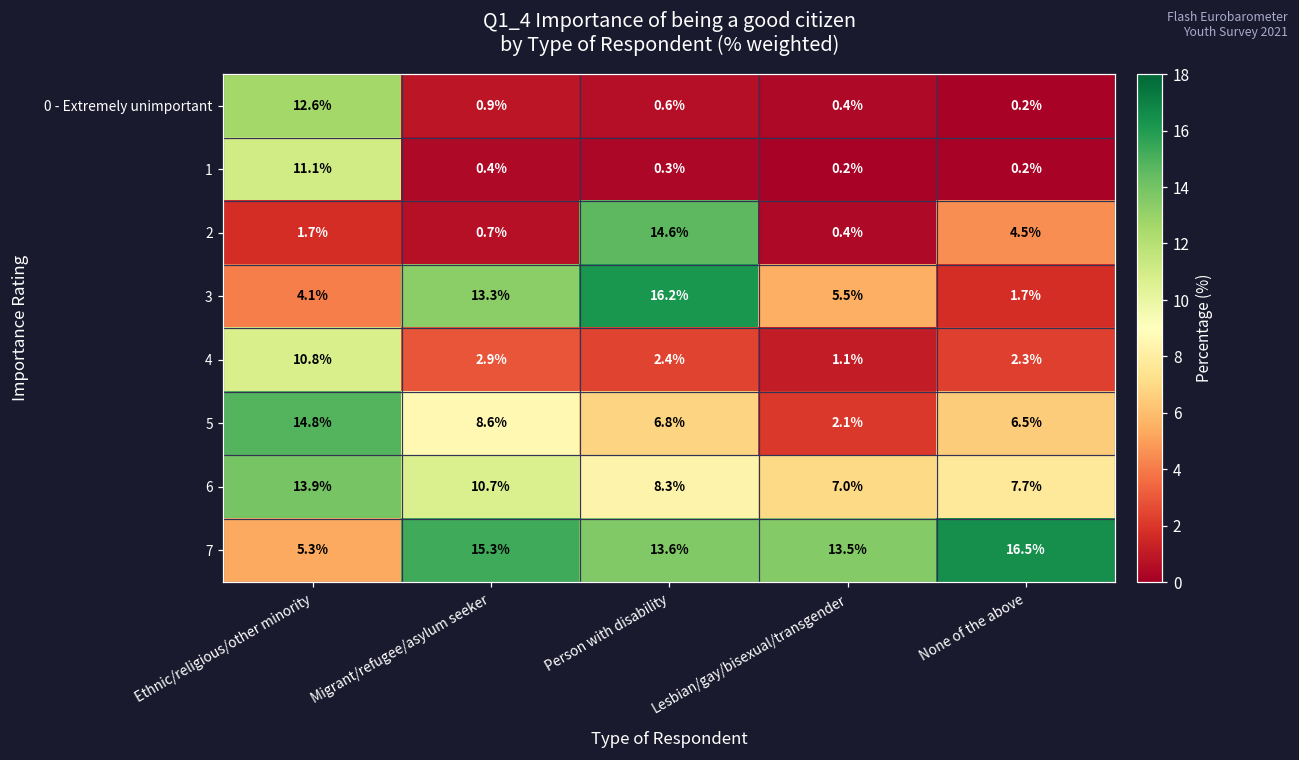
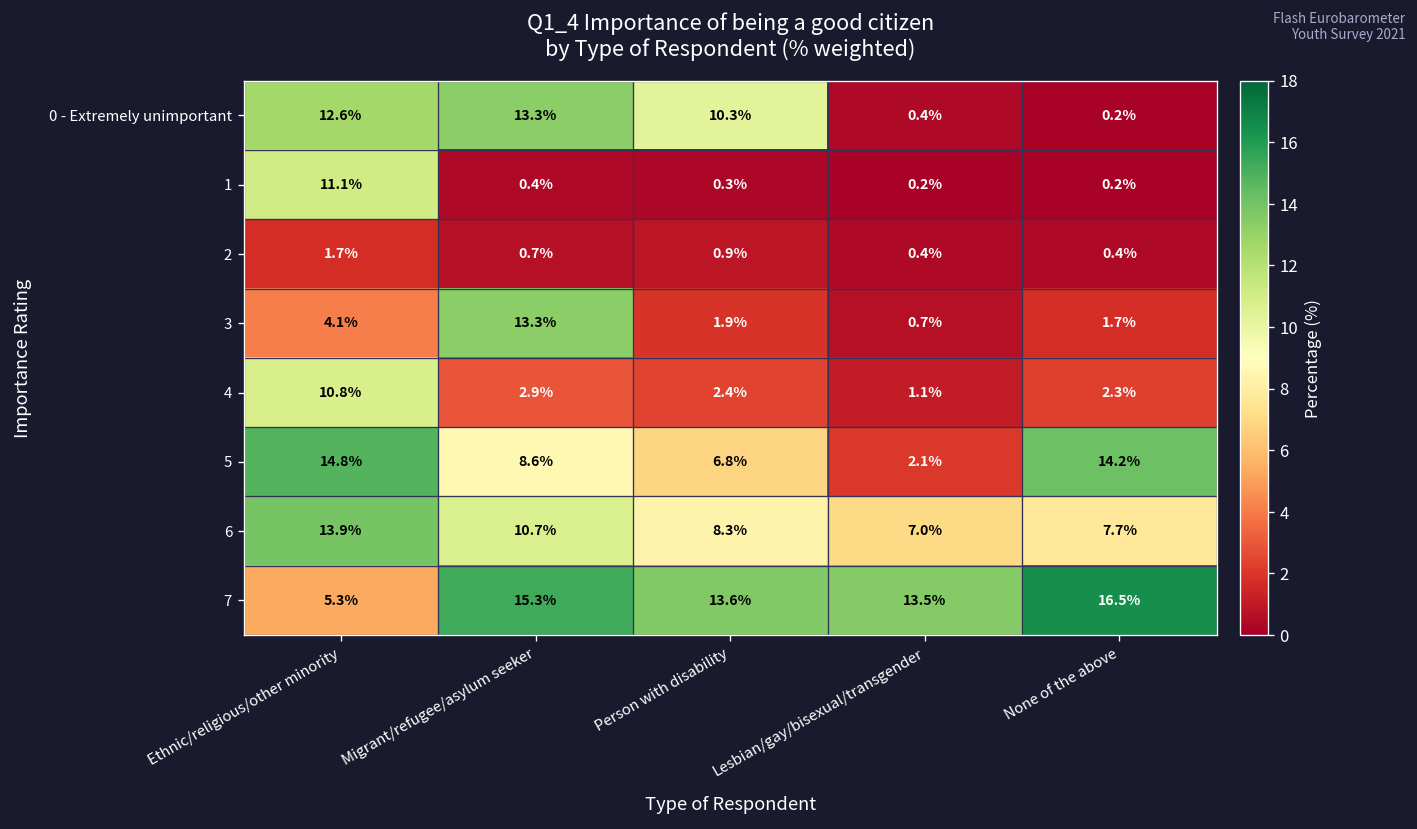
0 - Extremely unimportant, Migrant/refugee/asylum seeker: 0.9% -> 13.3%
0 - Extremely unimportant, Person with disability: 0.6% -> 10.3%
2, Person with disability: 14.6% -> 0.9%
2, None of the above: 4.5% -> 0.4%
3, Person with disability: 16.2% -> 1.9%
3, Lesbian/gay/bisexual/transgender: 5.5% -> 0.7%
5, None of the above: 6.5% -> 14.2%
